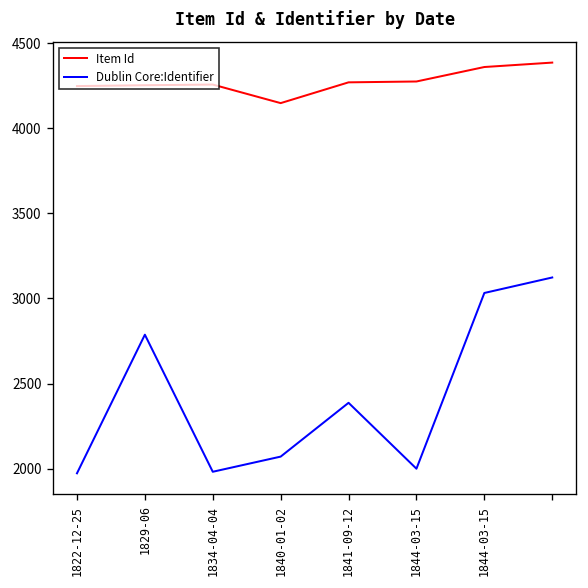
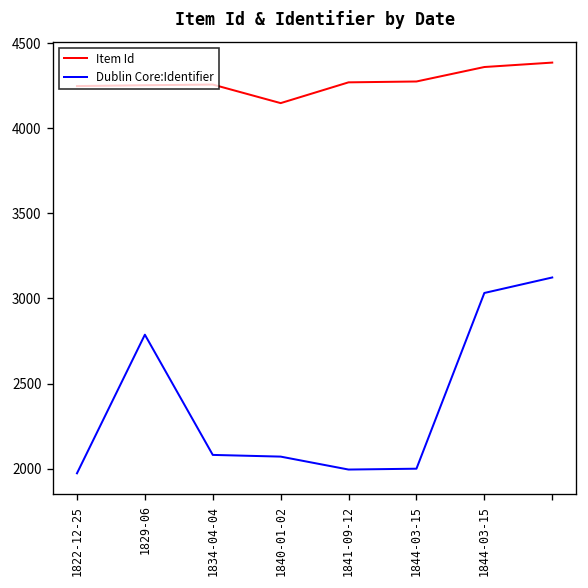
Dublin Core:Identifier, 1834-04-04: 1980 -> 2080
Dublin Core:Identifier, 1841-09-12: 2390 -> 2000
